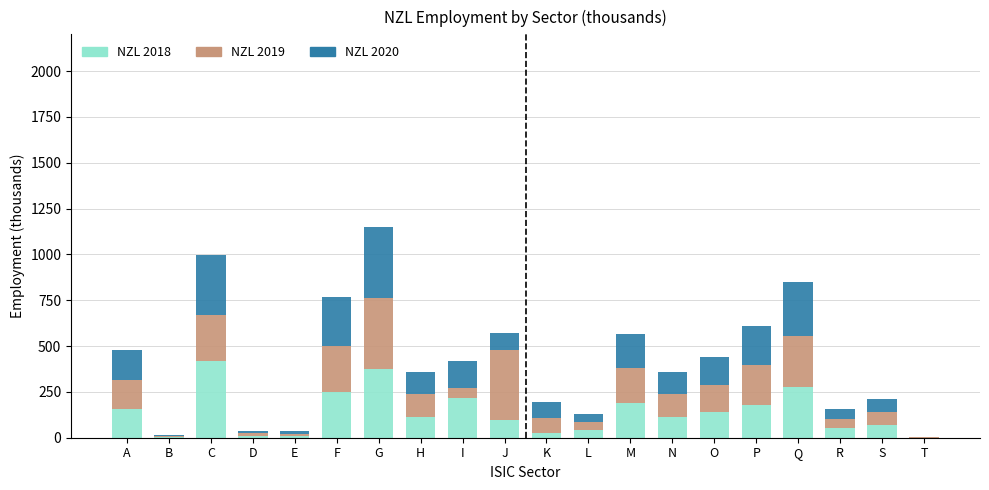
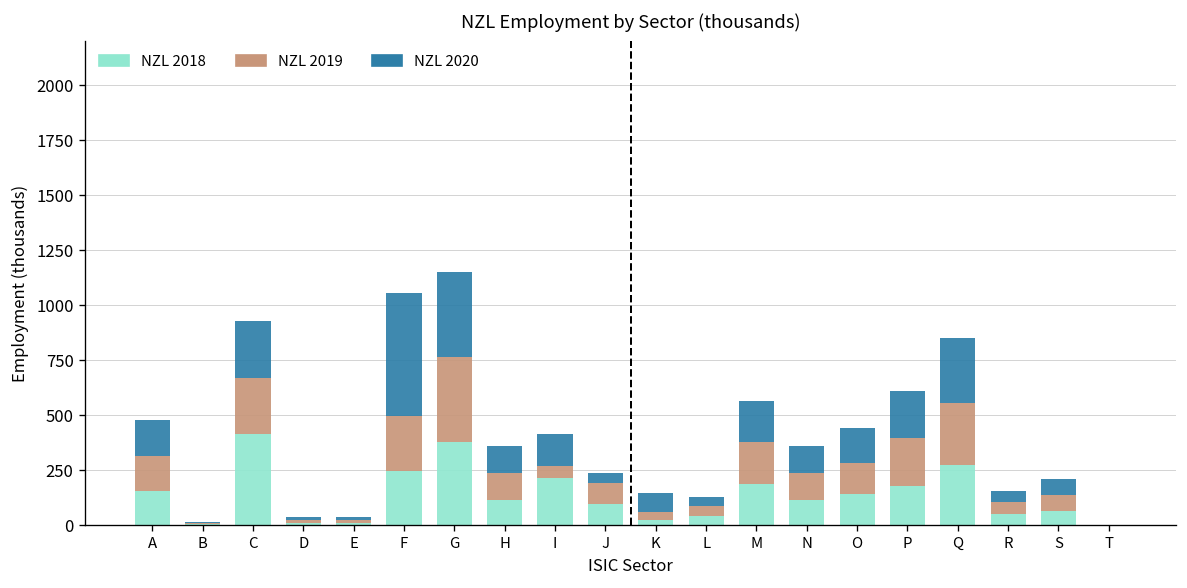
NZL 2020, C: 330 -> 260
NZL 2020, F: 270 -> 560
NZL 2019, J: 380 -> 90
NZL 2020, J: 90 -> 50
NZL 2019, K: 80 -> 40
